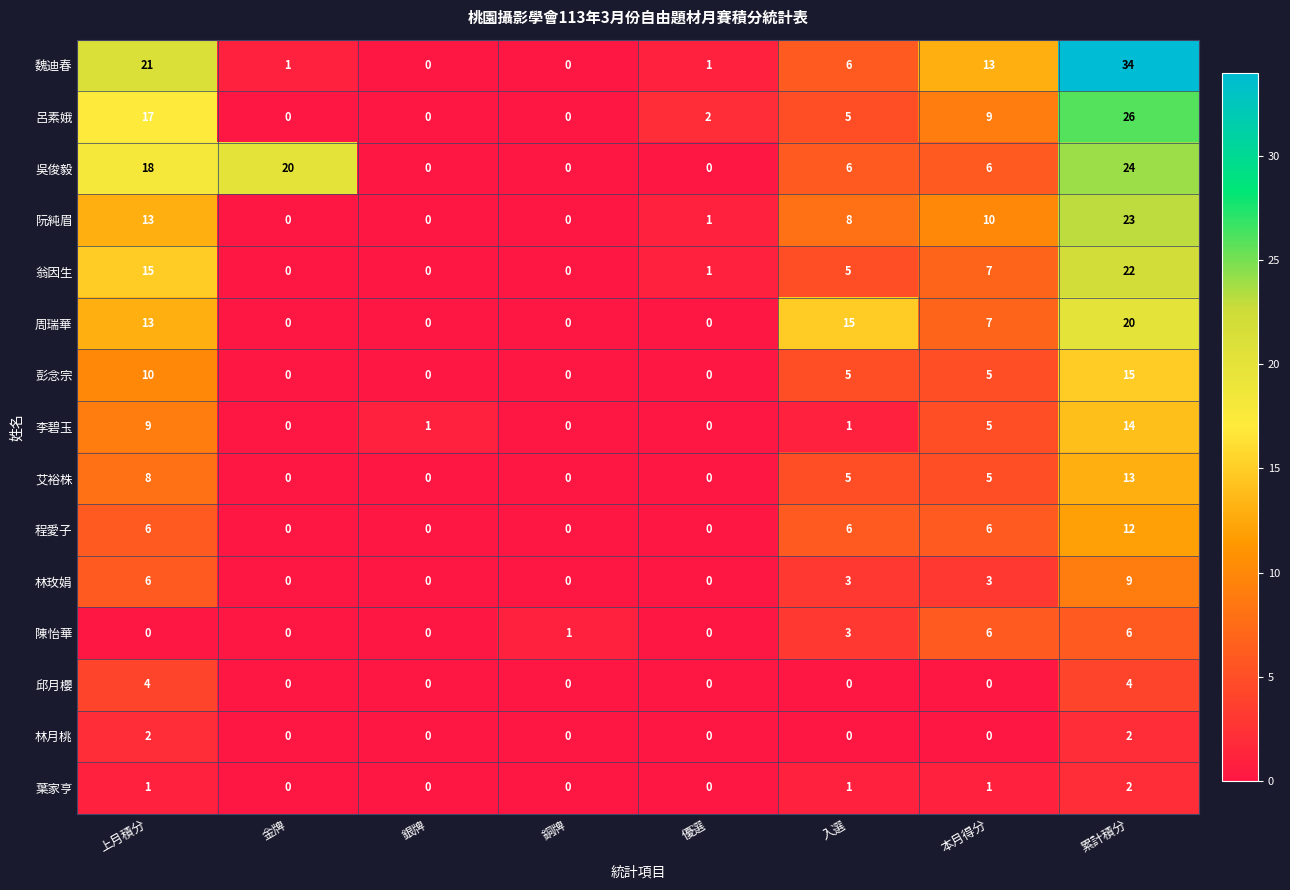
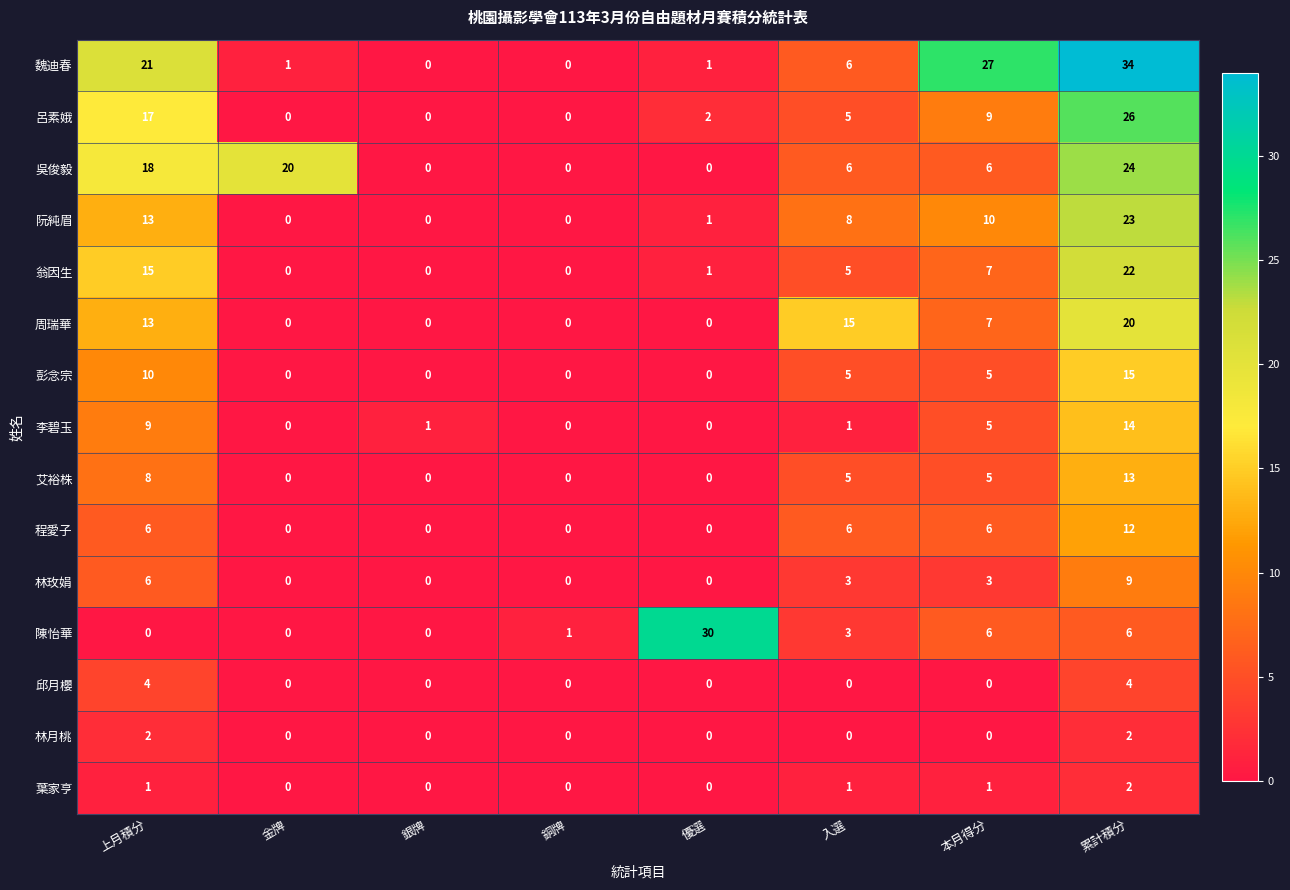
魏迪春, 本月得分: 13 -> 27
陳怡華, 優選: 0 -> 30
